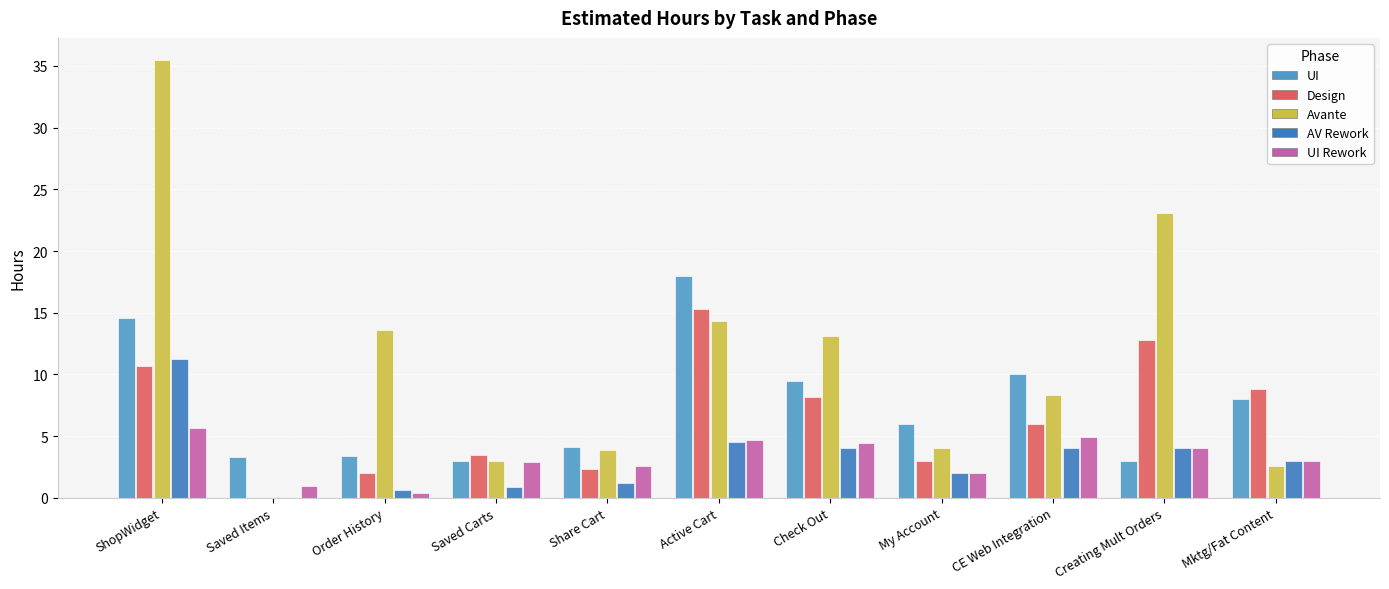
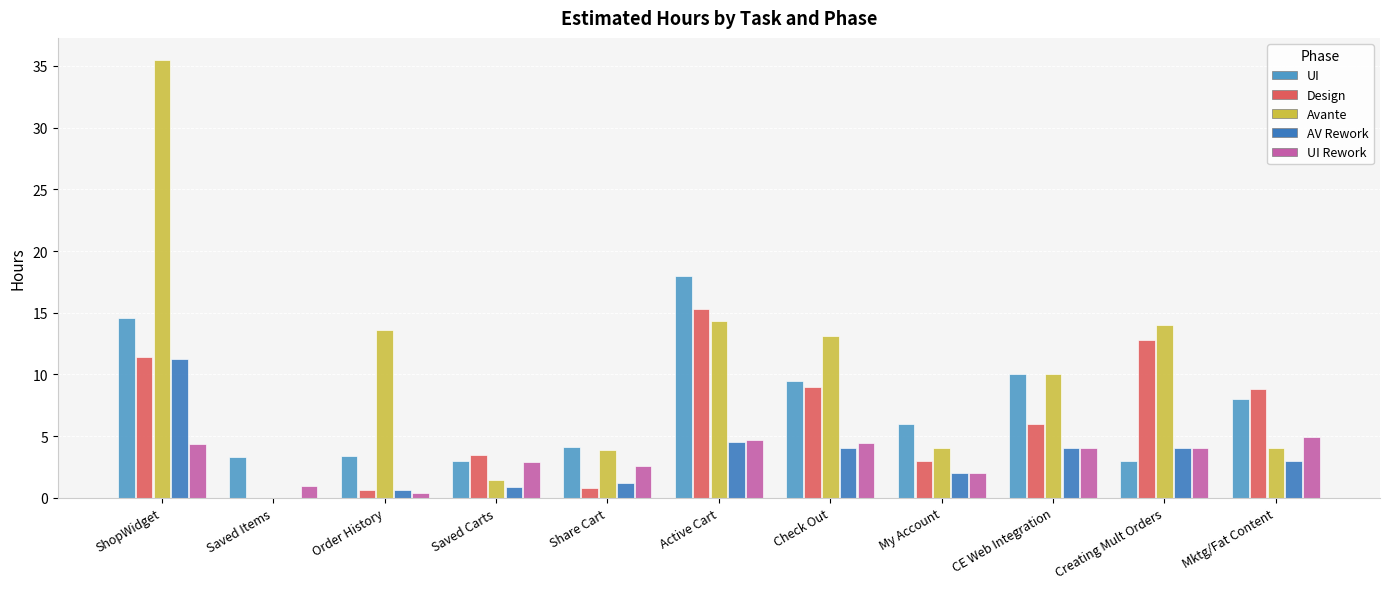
Design, ShopWidget: 10.7 -> 11.4
UI Rework, ShopWidget: 5.7 -> 4.4
Design, Order History: 2.0 -> 0.6
Avante, Saved Carts: 3.0 -> 1.4
Design, Share Cart: 2.3 -> 0.8
Design, Check Out: 8.2 -> 9.0
Avante, CE Web Integration: 8.3 -> 10.0
UI Rework, CE Web Integration: 4.9 -> 4.0
Avante, Creating Mult Orders: 23.1 -> 14.0
Avante, Mktg/Fat Content: 2.6 -> 4.0
UI Rework, Mktg/Fat Content: 3.0 -> 4.9
